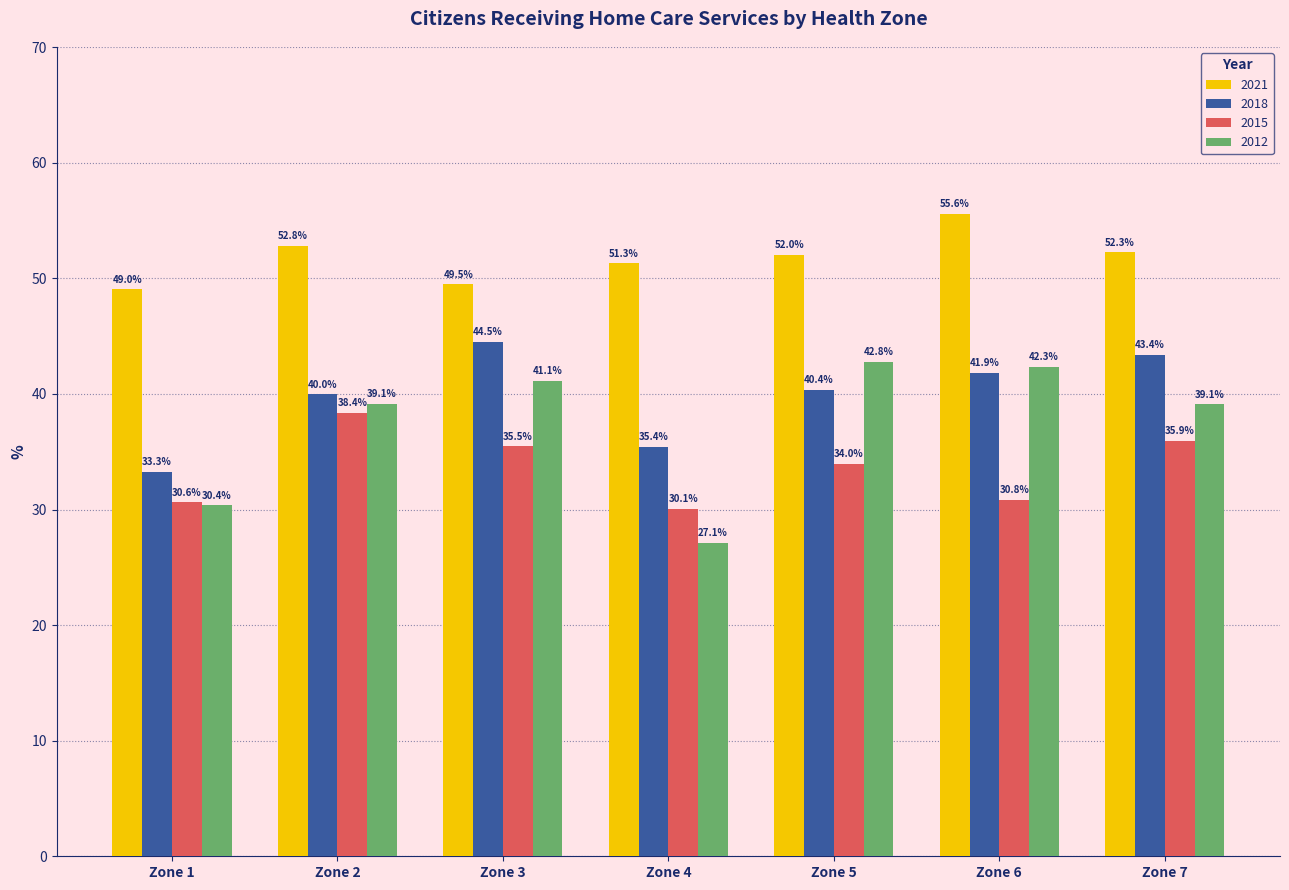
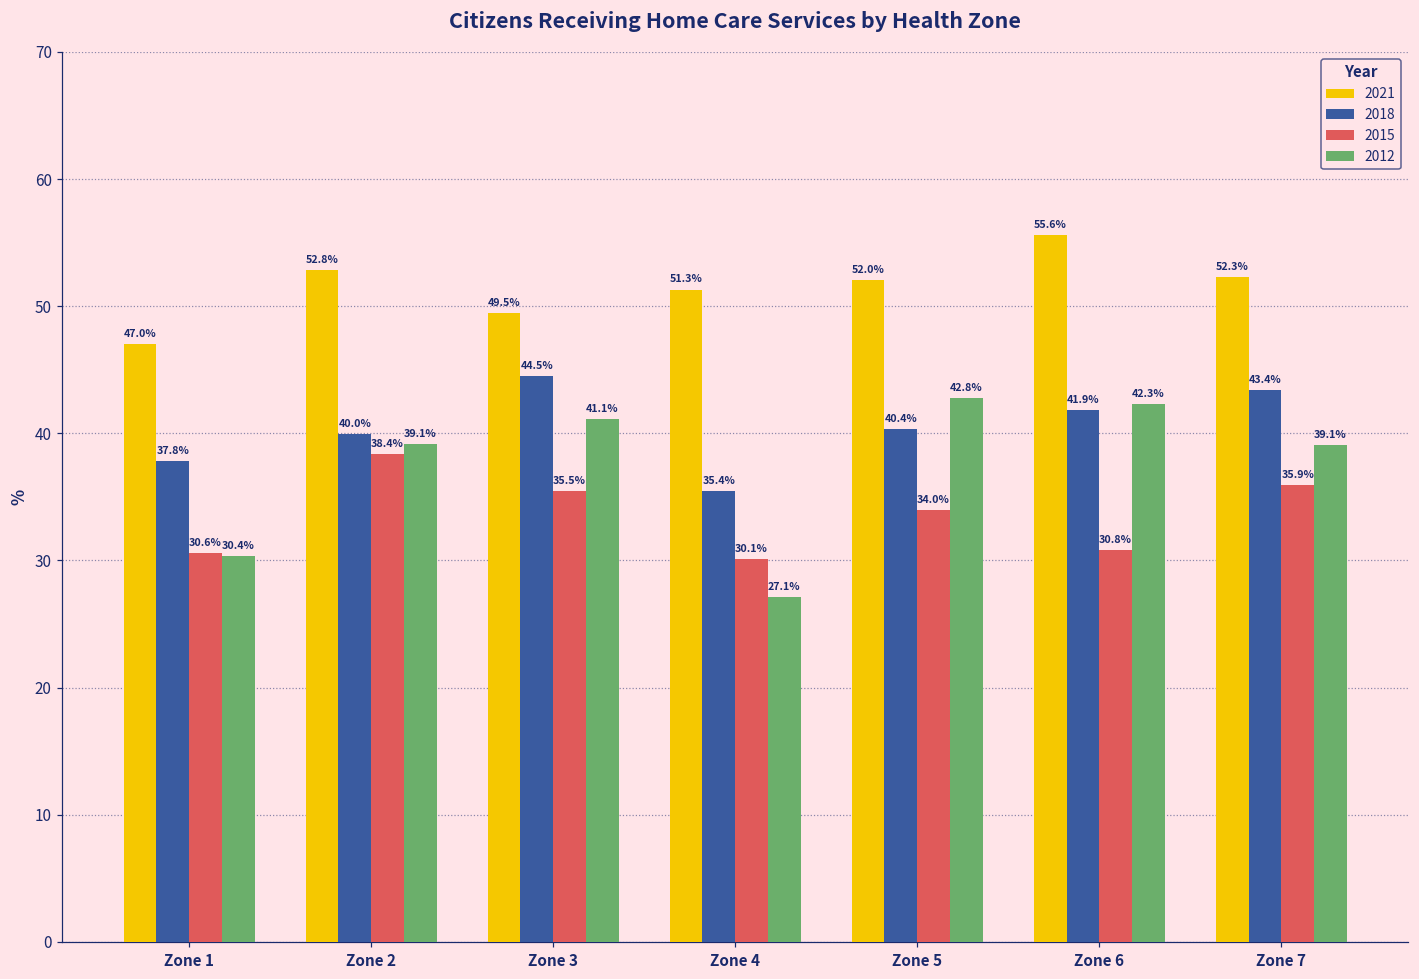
2021, Zone 1: 49.0% -> 47.0%
2018, Zone 1: 33.3% -> 37.8%
